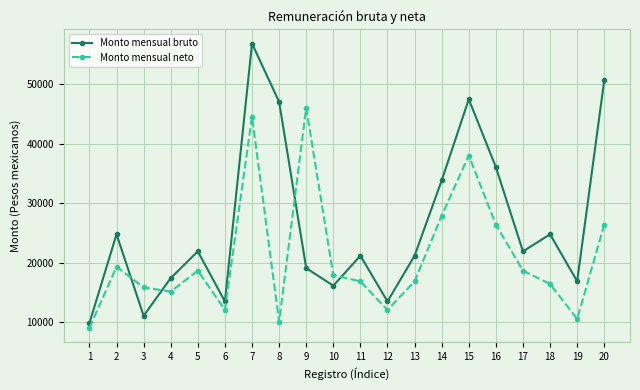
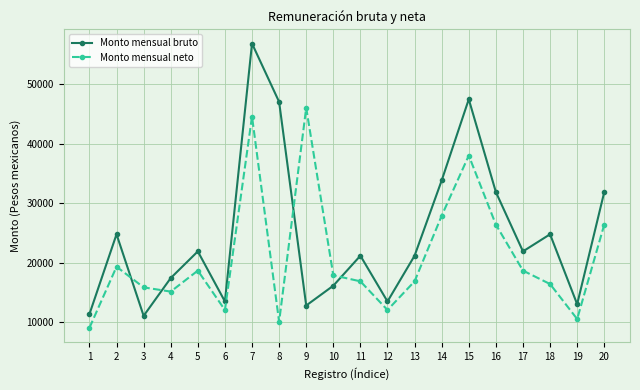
Monto mensual bruto, 1: 10000 -> 11000
Monto mensual bruto, 9: 19000 -> 13000
Monto mensual bruto, 16: 36000 -> 32000
Monto mensual bruto, 19: 17000 -> 13000
Monto mensual bruto, 20: 51000 -> 32000
